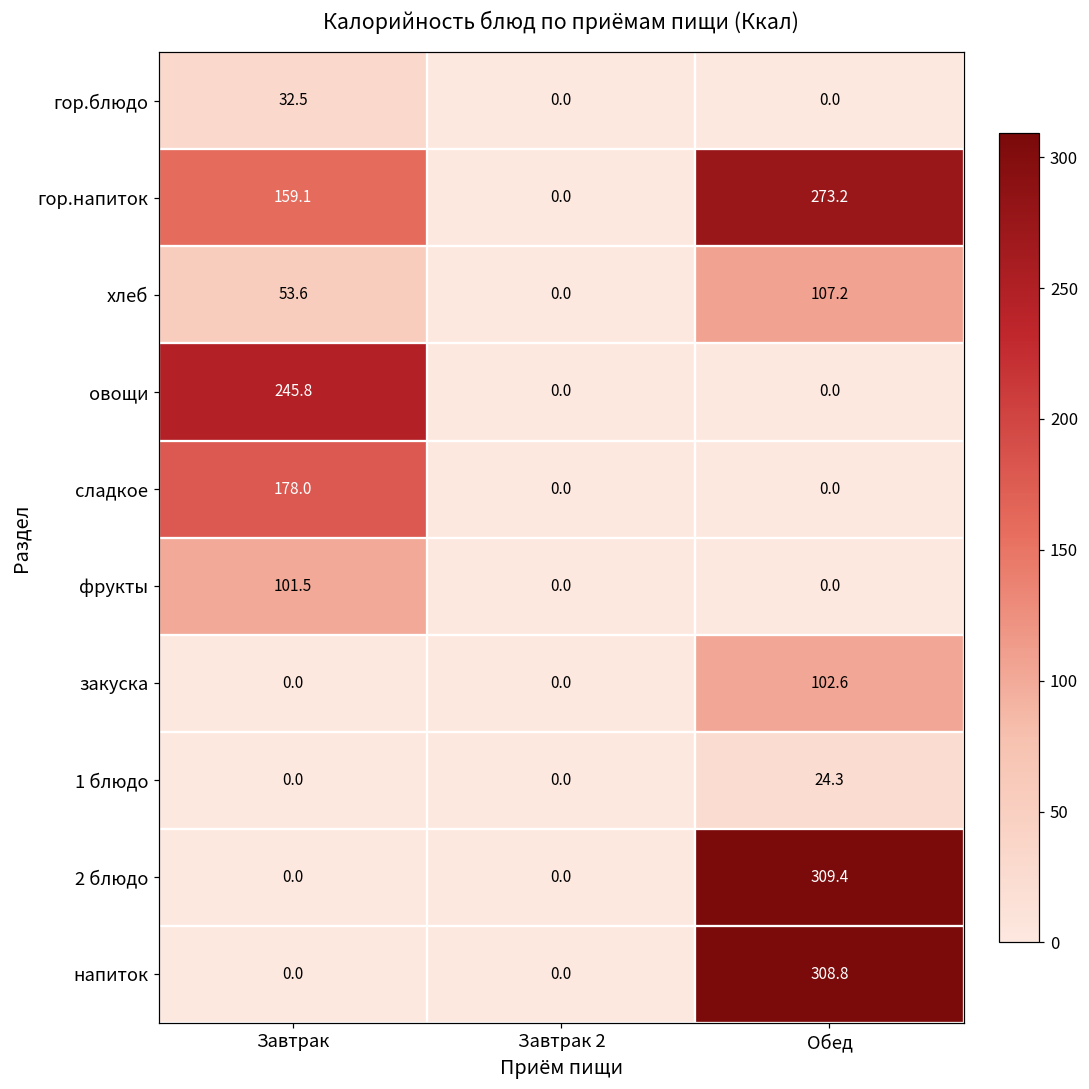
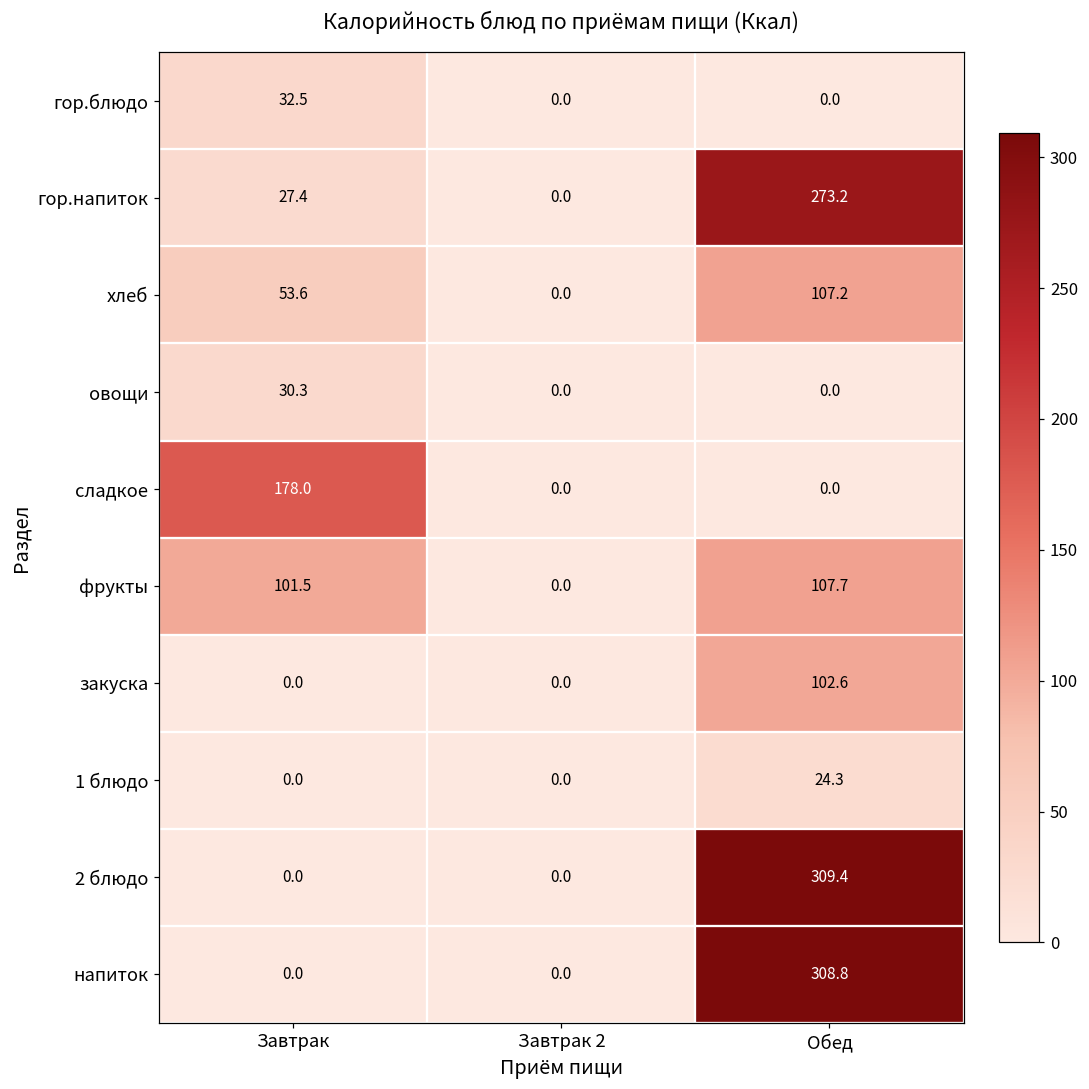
гор.напиток, Завтрак: 159.1 -> 27.4
овощи, Завтрак: 245.8 -> 30.3
фрукты, Обед: 0.0 -> 107.7
